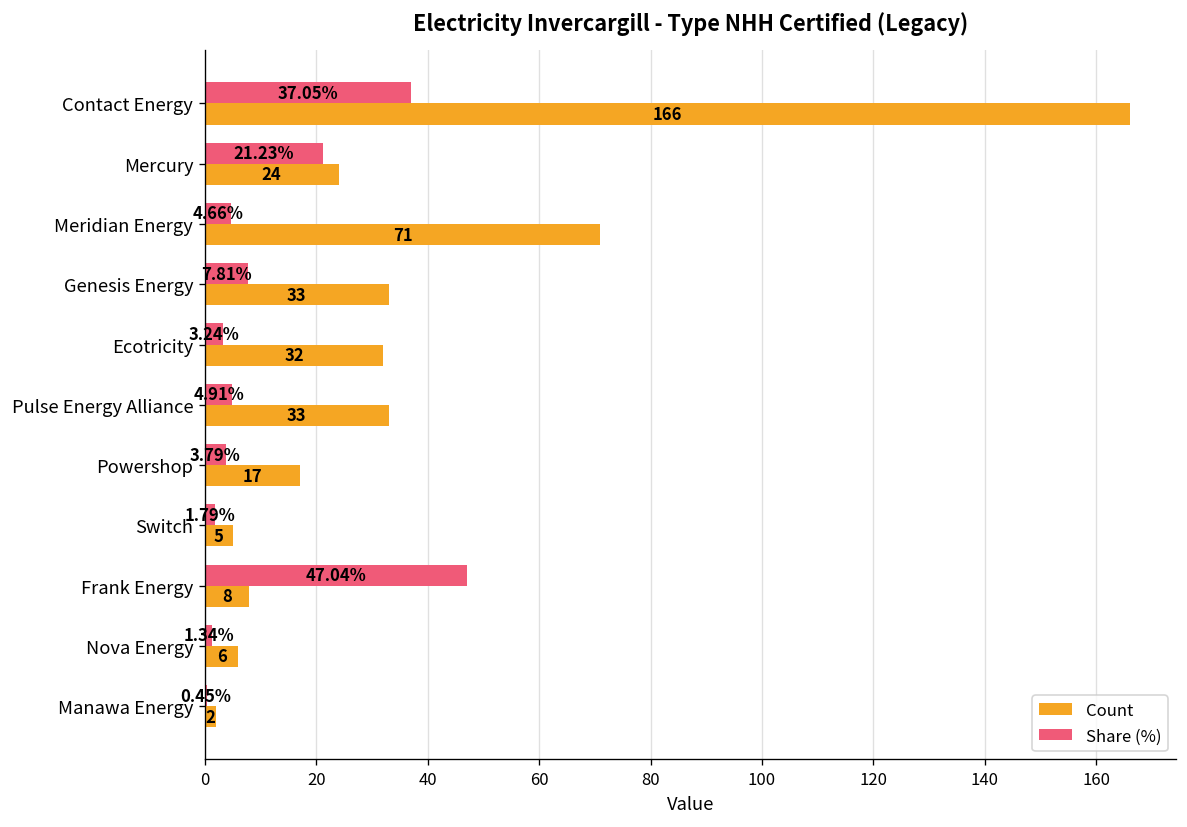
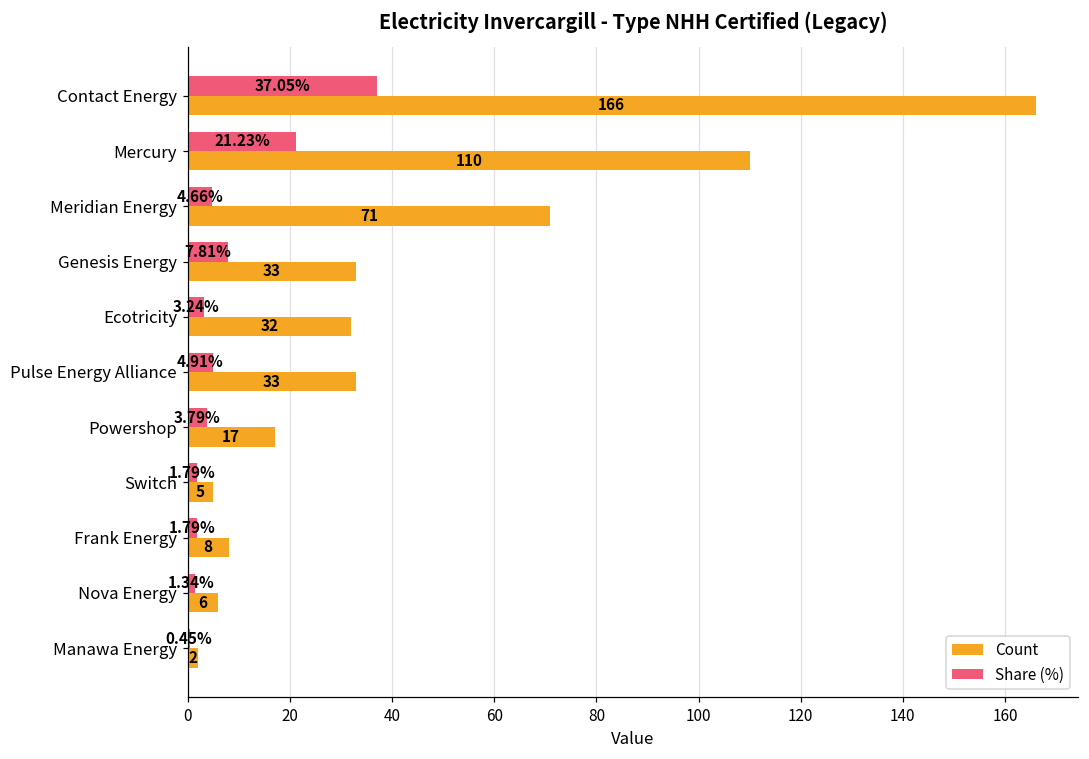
Count, Mercury: 24 -> 110
Share (%), Frank Energy: 47.04% -> 1.79%
